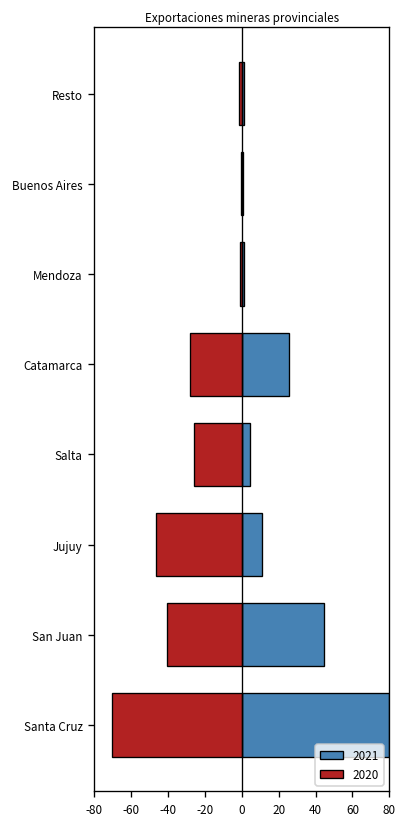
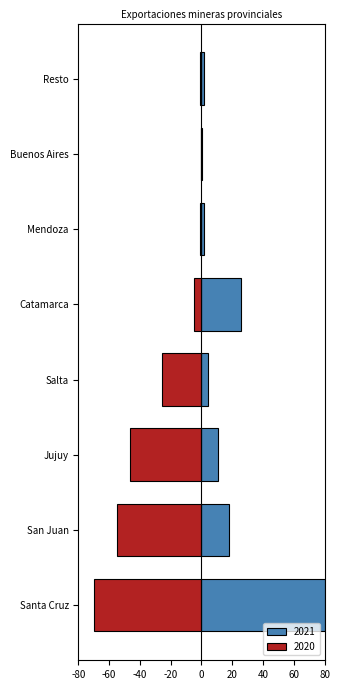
2020, Catamarca: -28 -> -5
2021, San Juan: 44 -> 18
2020, San Juan: -40 -> -55
